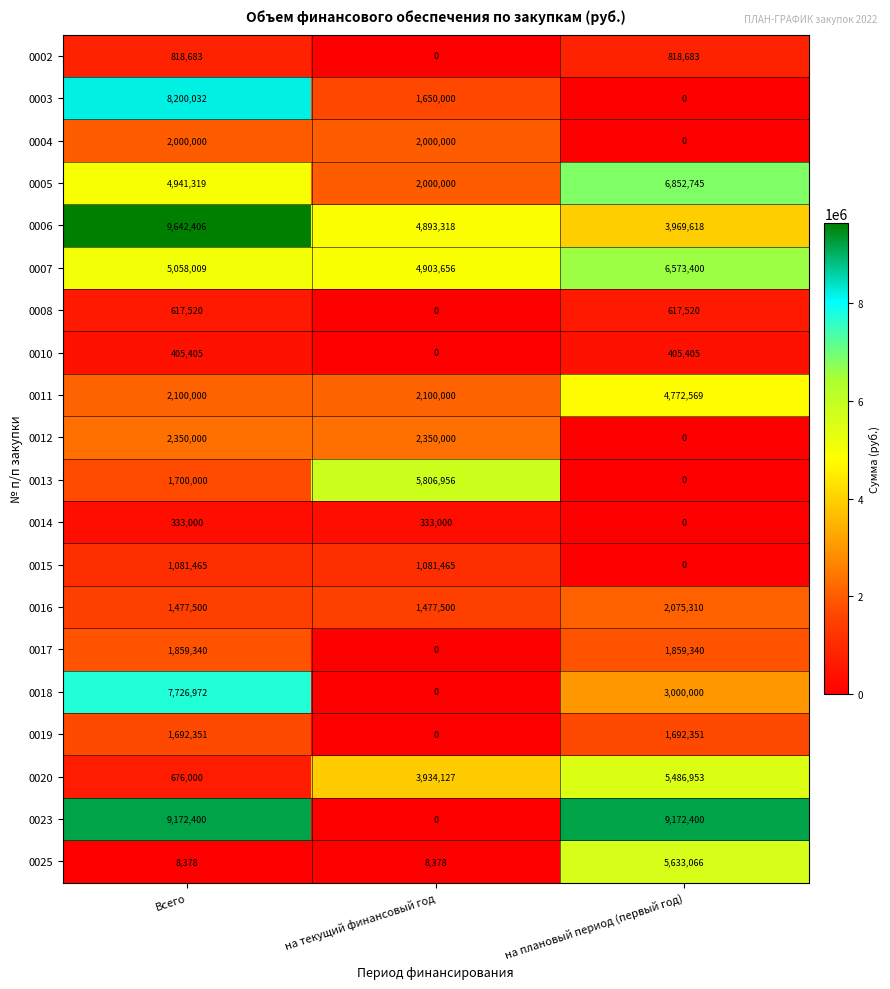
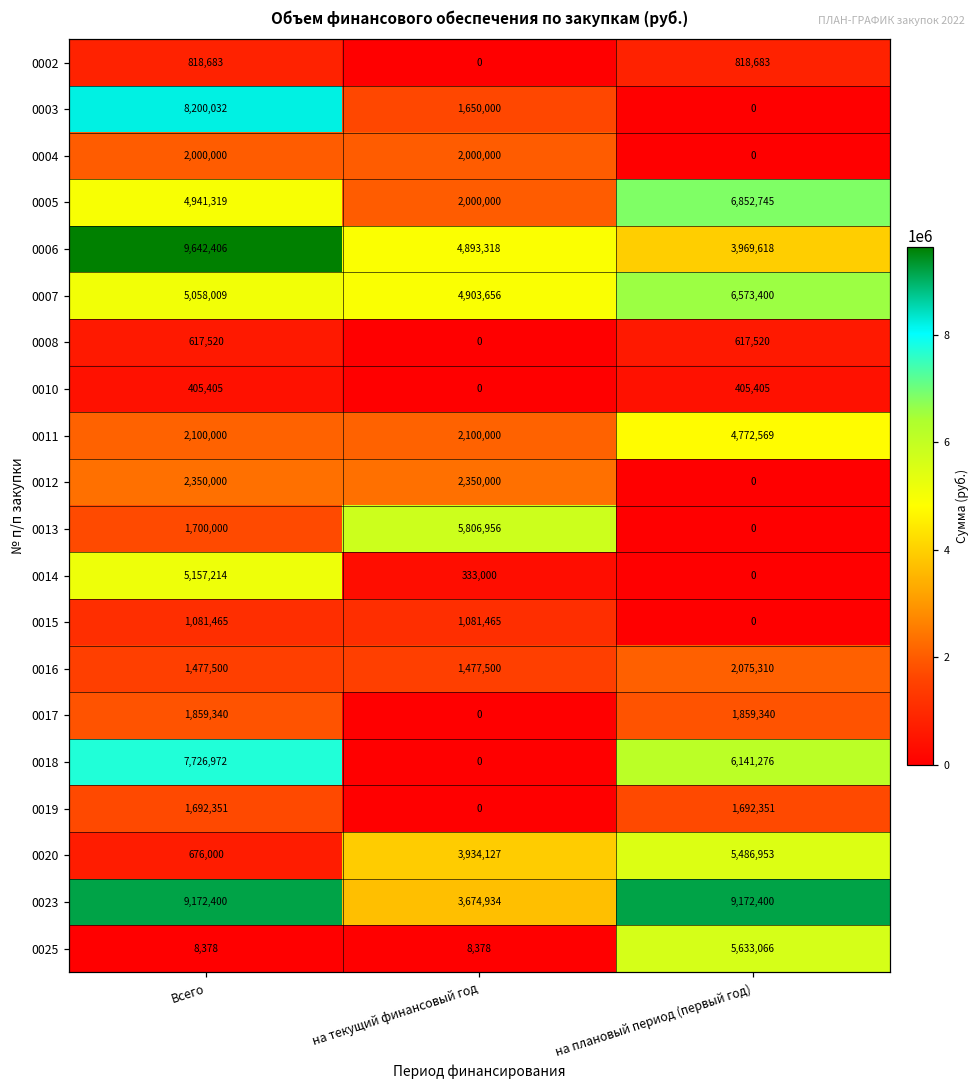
0014, Всего: 333,000 -> 5,157,214
0018, на плановый период (первый год): 3,000,000 -> 6,141,276
0023, на текущий финансовый год: 0 -> 3,674,934
